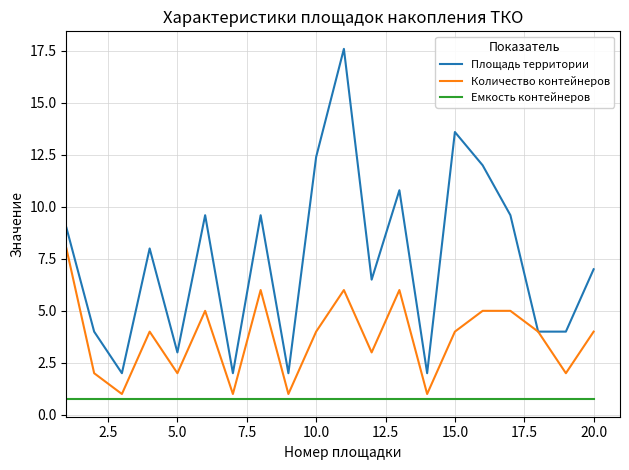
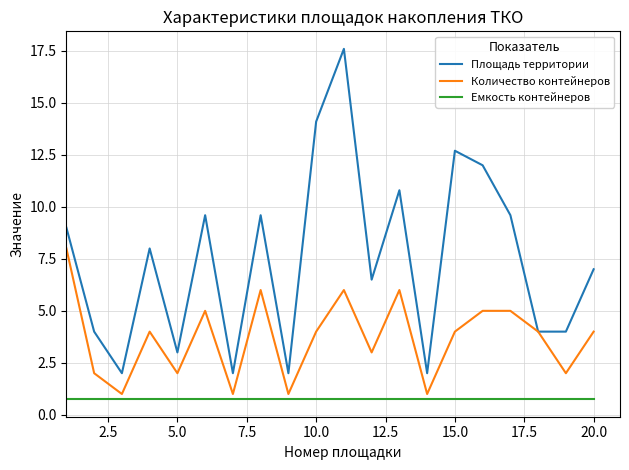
Площадь территории, 10.0: 12.4 -> 14.1
Площадь территории, 15.0: 13.6 -> 12.7
